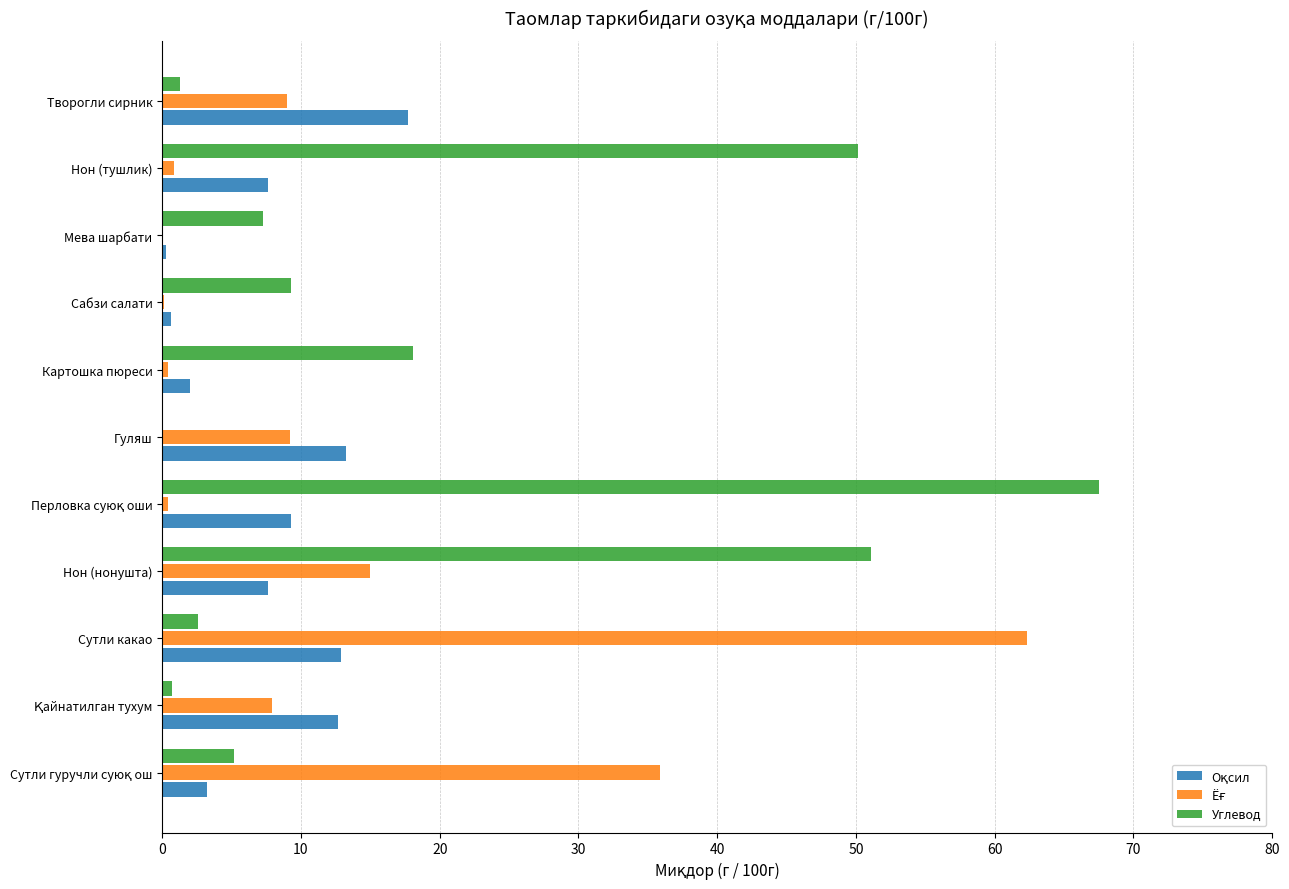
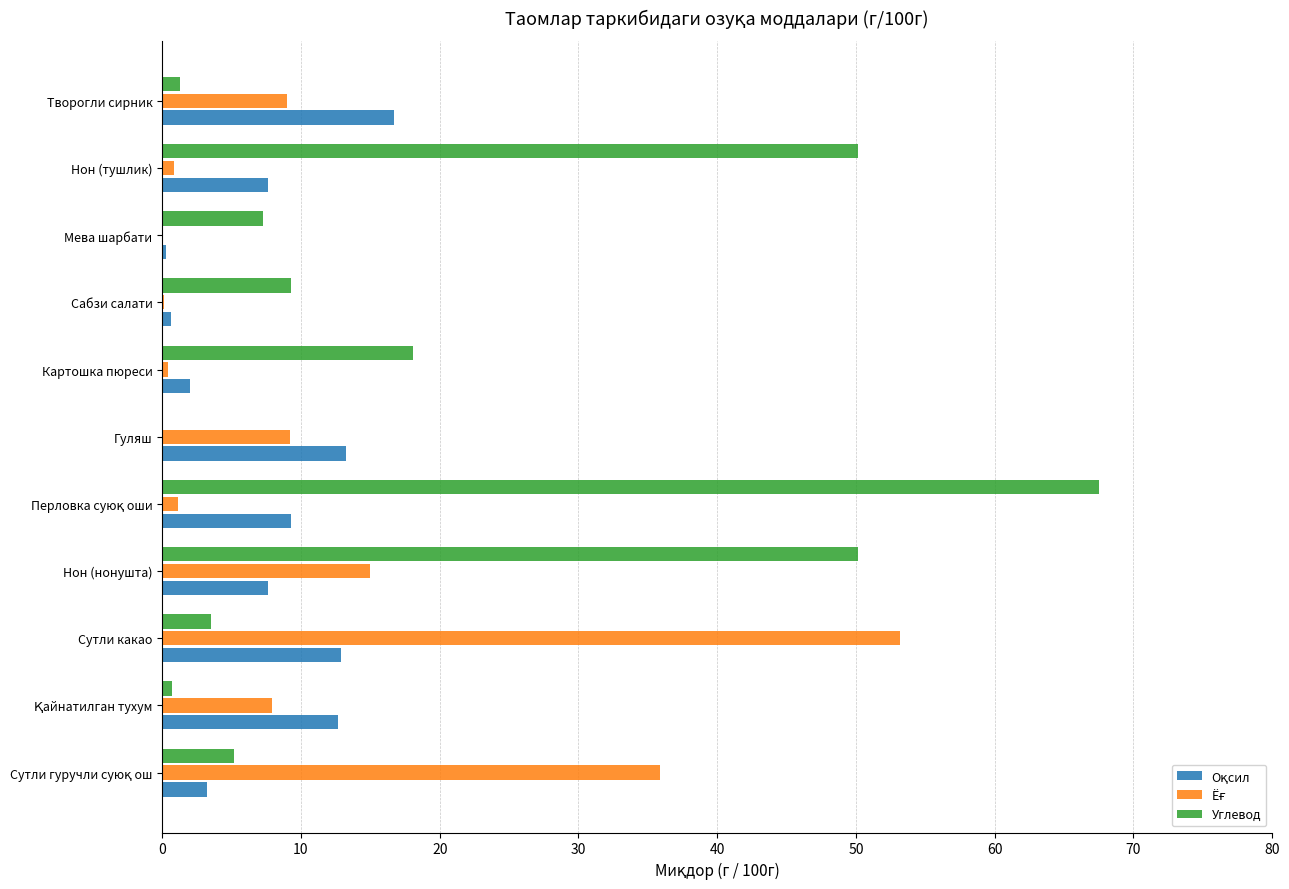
Оқсил, Творогли сирник: 17.7 -> 16.7
Ёғ, Перловка суюқ оши: 0.4 -> 1.1
Углевод, Нон (нонушта): 51.1 -> 50.2
Углевод, Сутли какао: 2.6 -> 3.5
Ёғ, Сутли какао: 62.3 -> 53.2
